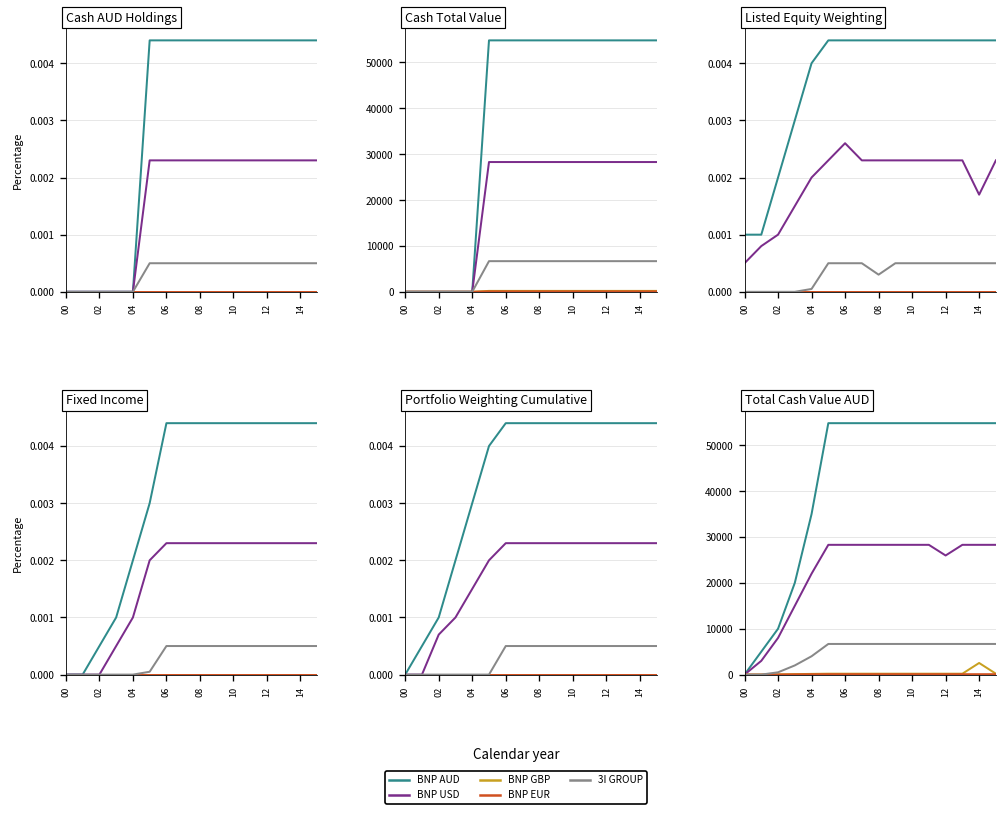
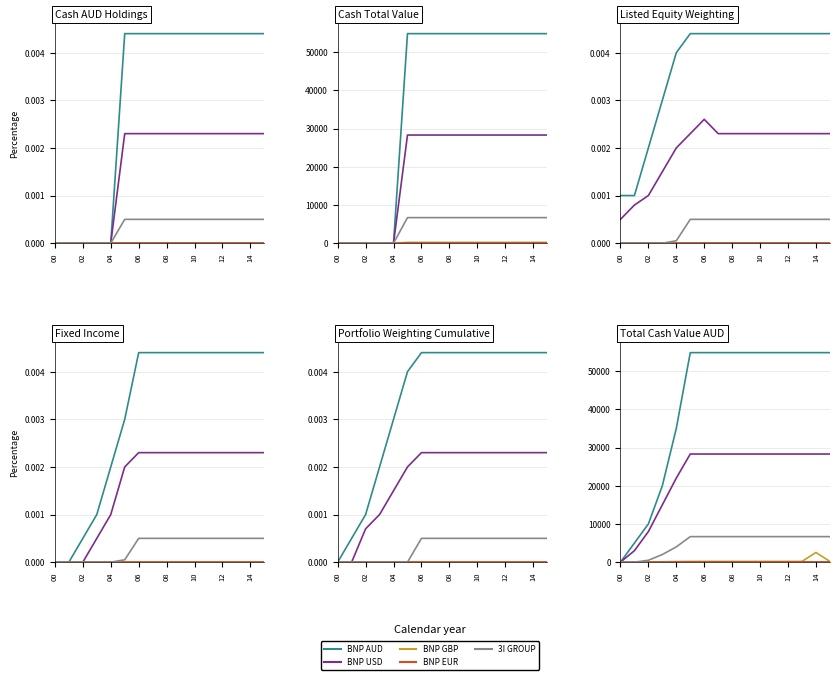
Listed Equity Weighting, 3I GROUP, 08: 0.0003 -> 0.0005
Listed Equity Weighting, BNP USD, 14: 0.0017 -> 0.0023
Total Cash Value AUD, BNP USD, 12: 26000 -> 28000
